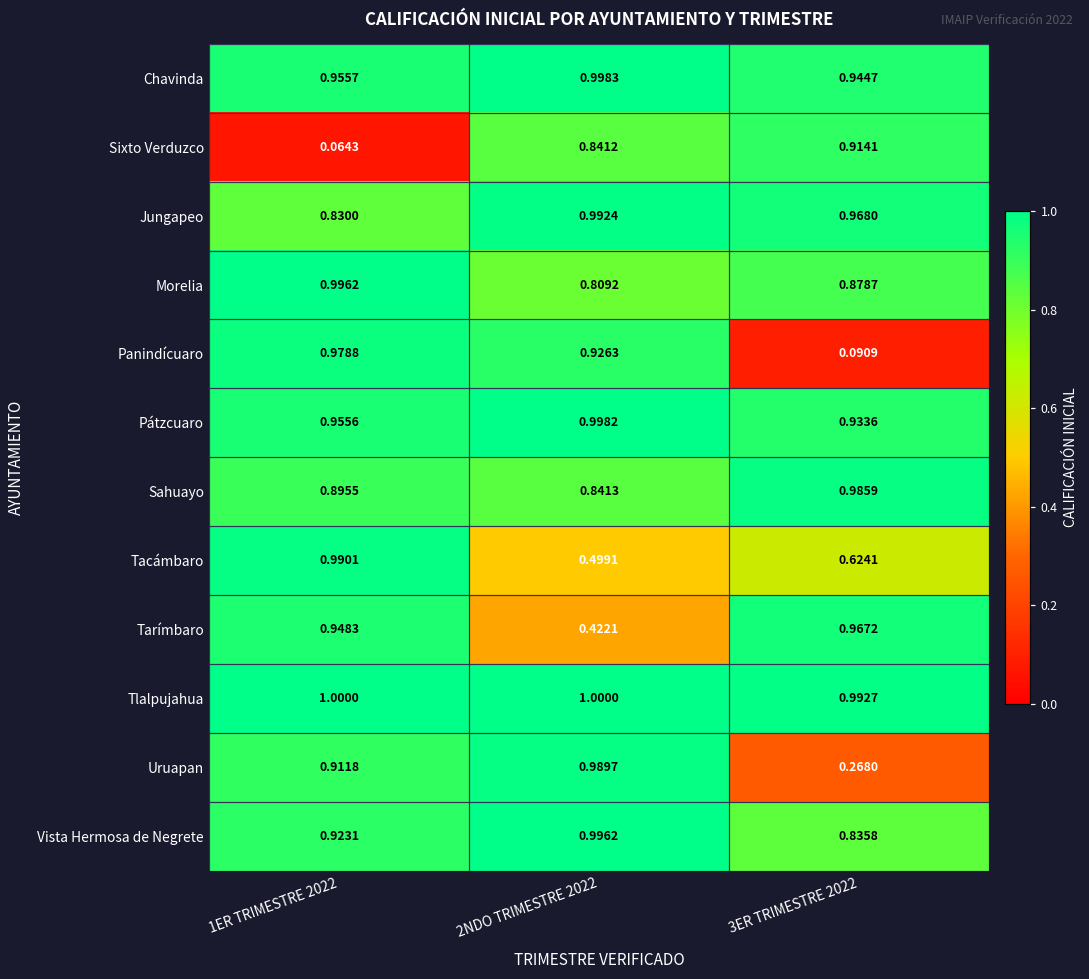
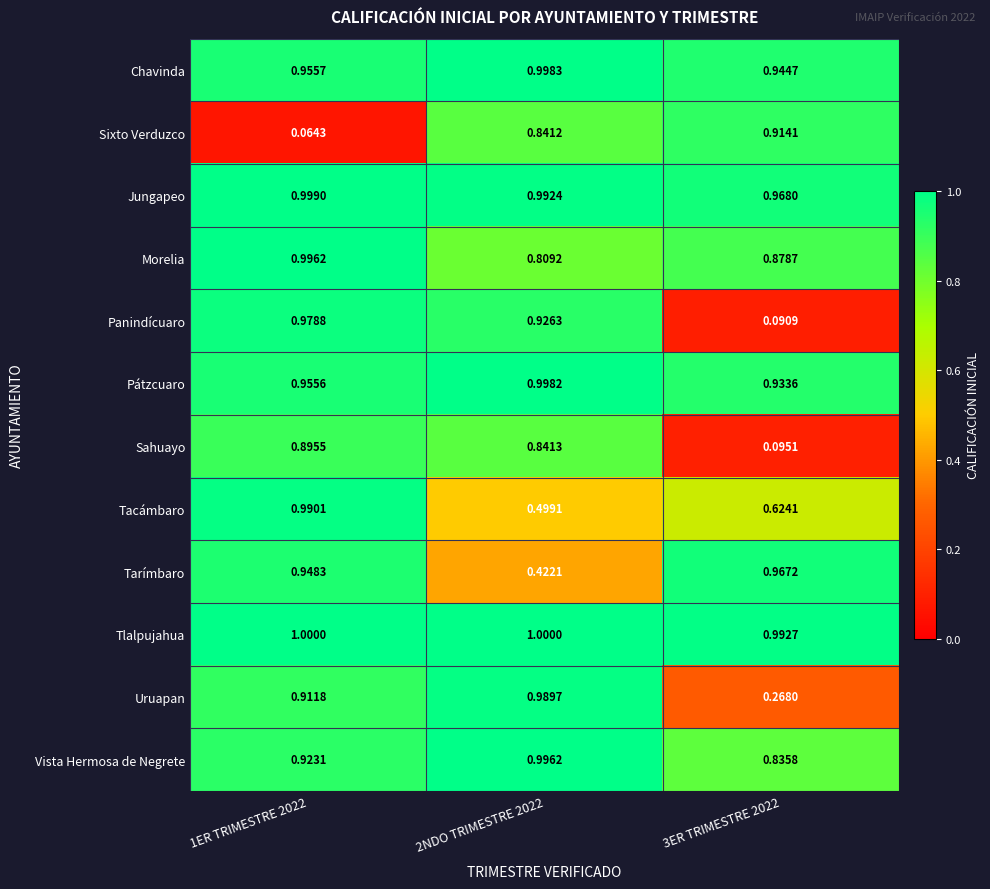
Jungapeo, 1ER TRIMESTRE 2022: 0.8300 -> 0.9990
Sahuayo, 3ER TRIMESTRE 2022: 0.9859 -> 0.0951
